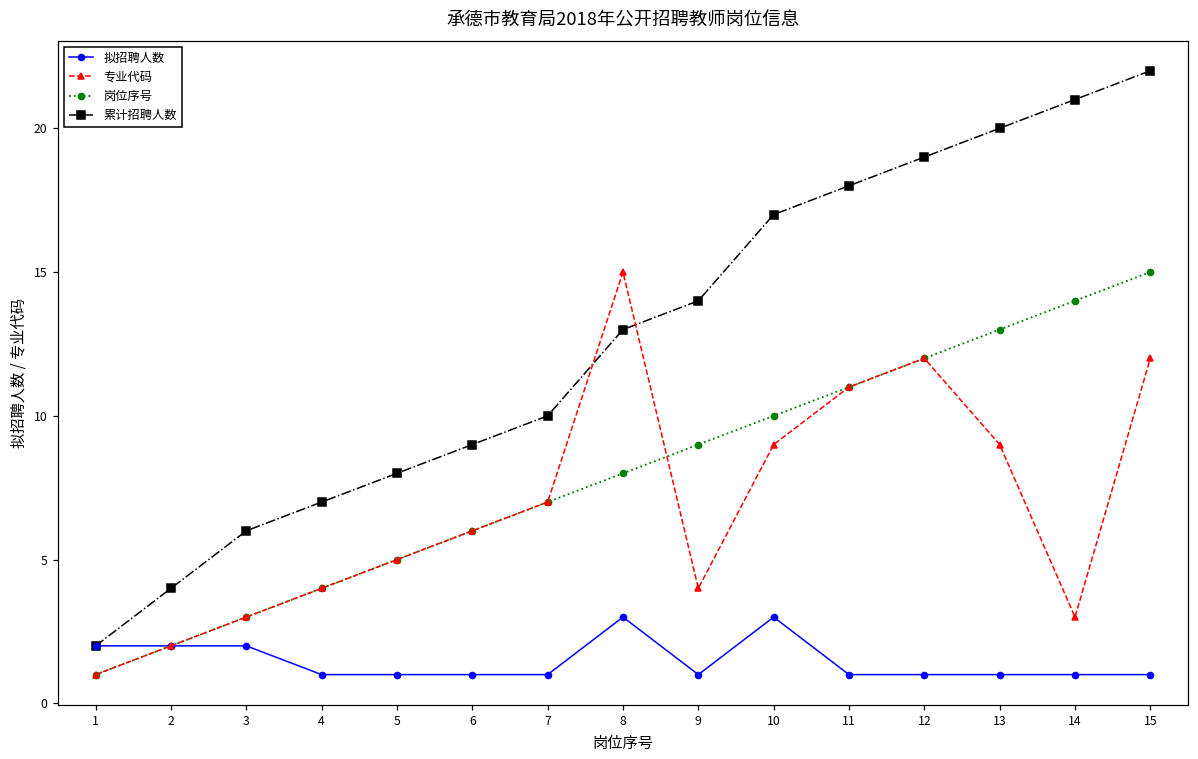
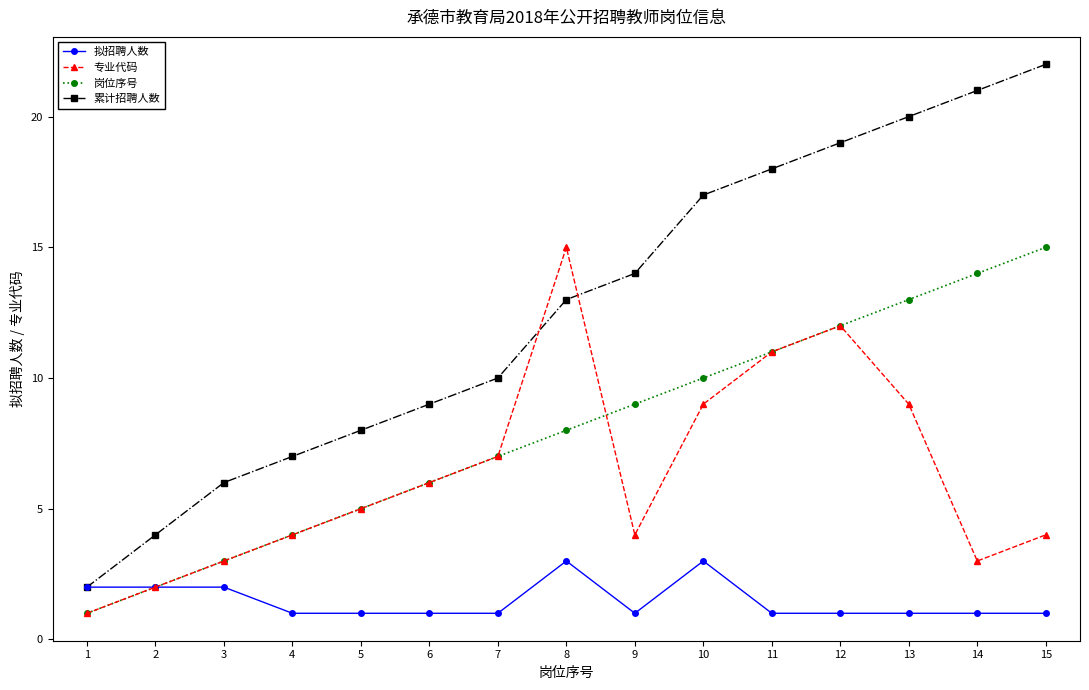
专业代码, 15: 12 -> 4
